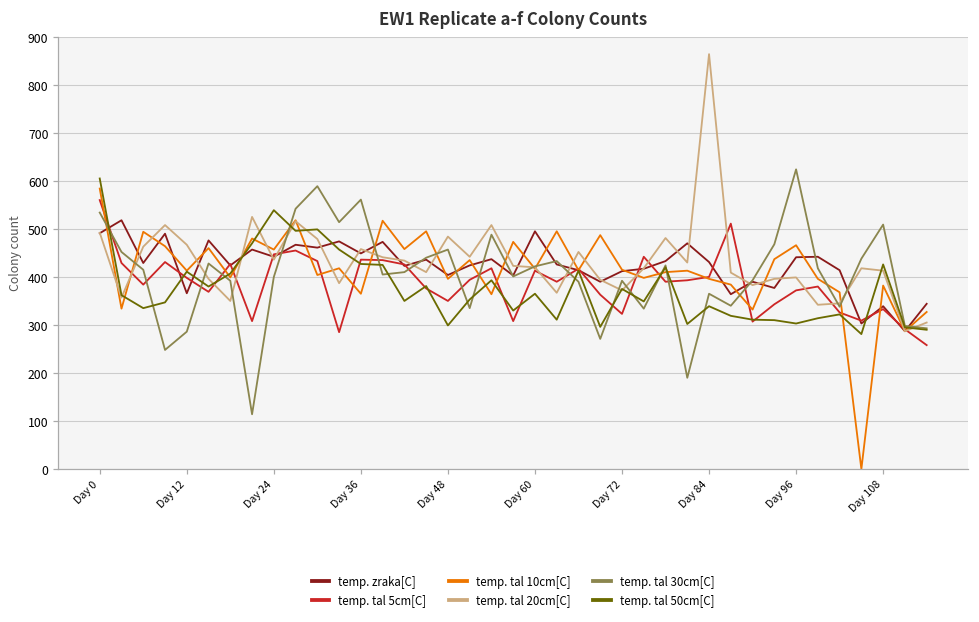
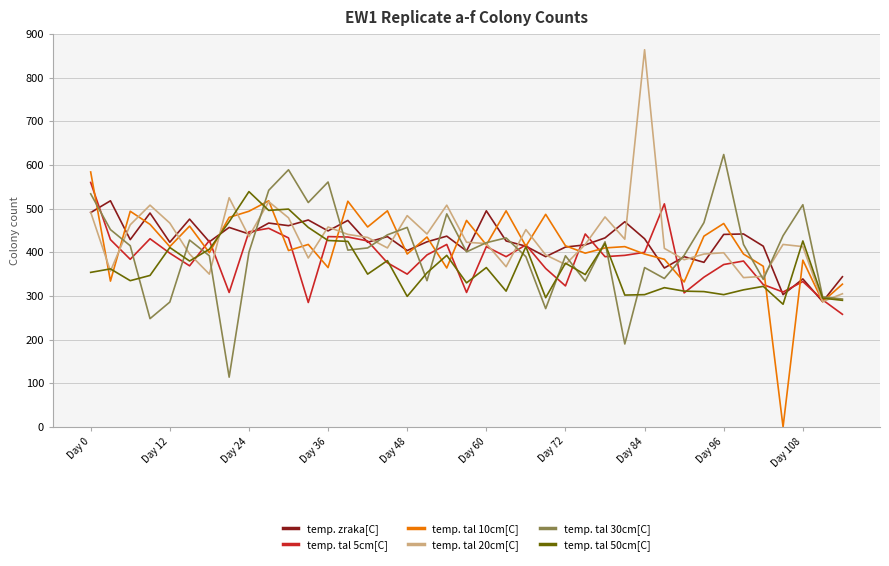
temp. tal 50cm[C], Day 0: 610 -> 350
temp. zraka[C], Day 12: 370 -> 420
temp. tal 10cm[C], Day 24: 460 -> 490
temp. tal 50cm[C], Day 84: 340 -> 300
